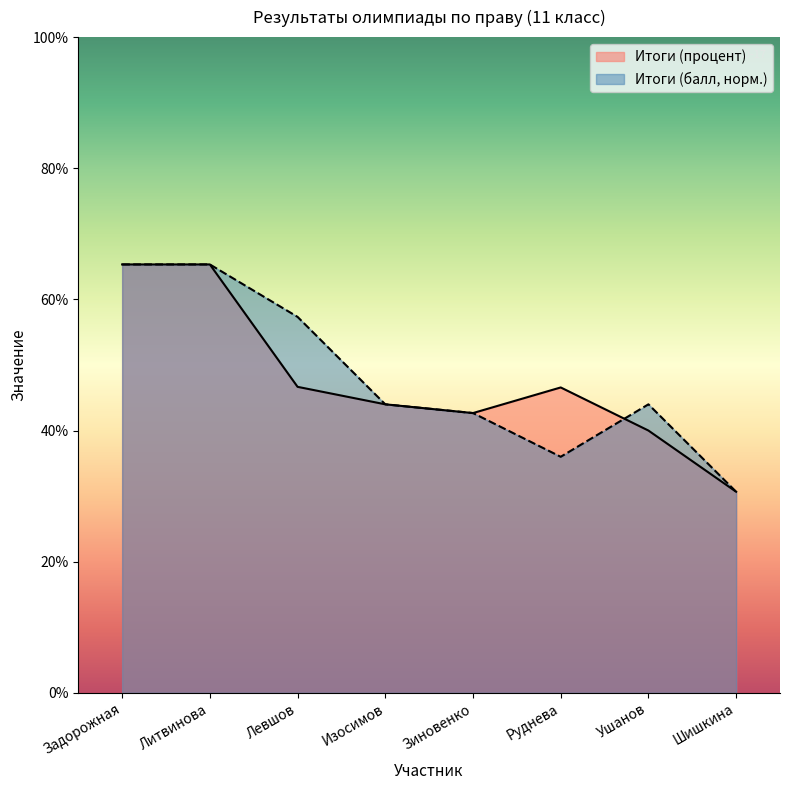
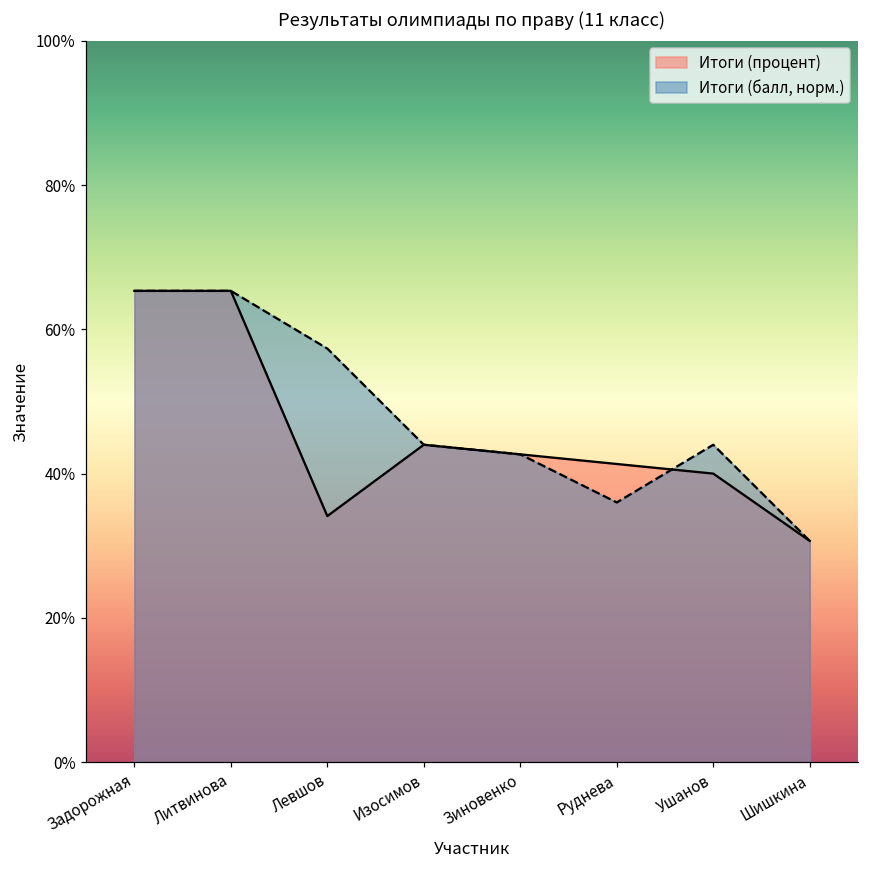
Итоги (процент), Левшов: 47% -> 34%
Итоги (процент), Руднева: 47% -> 41%
